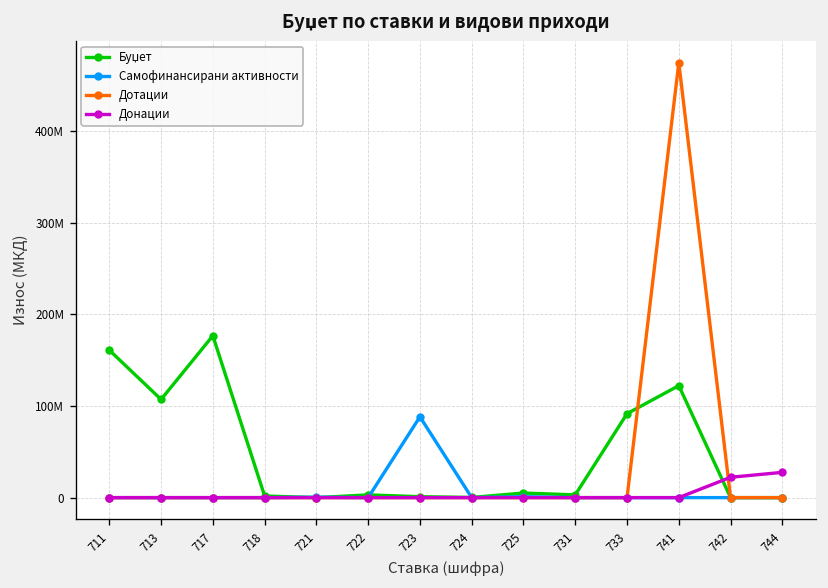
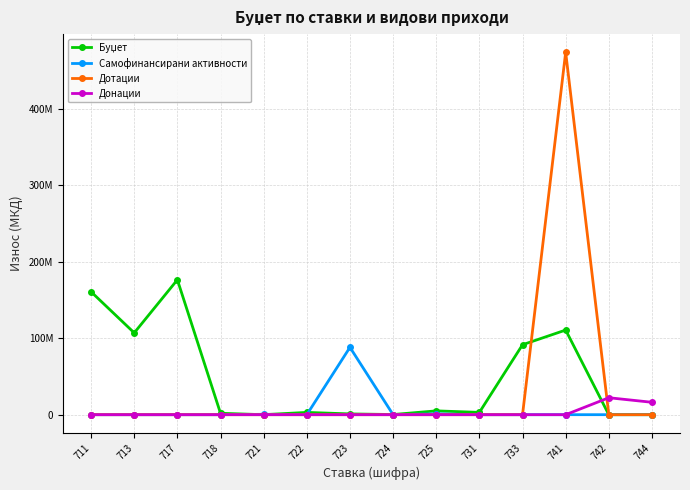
Буџет, 741: 120000000 -> 110000000
Донации, 744: 30000000 -> 20000000
